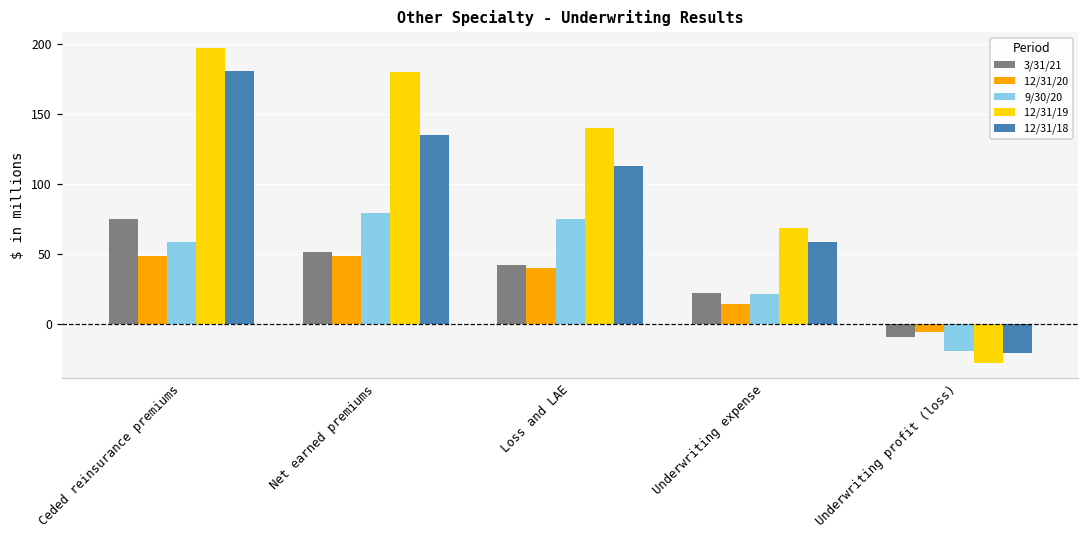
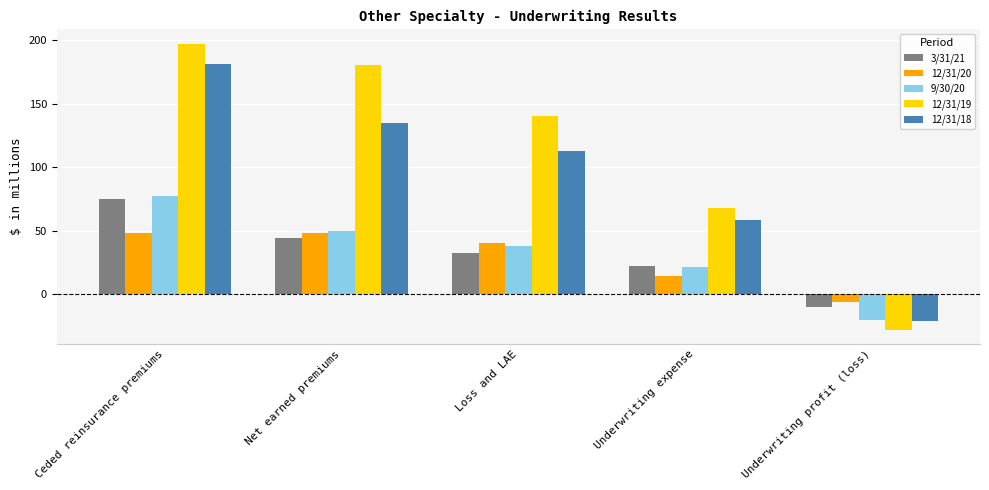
9/30/20, Ceded reinsurance premiums: 58 -> 77
3/31/21, Net earned premiums: 51 -> 44
9/30/20, Net earned premiums: 79 -> 50
3/31/21, Loss and LAE: 42 -> 32
9/30/20, Loss and LAE: 75 -> 38
